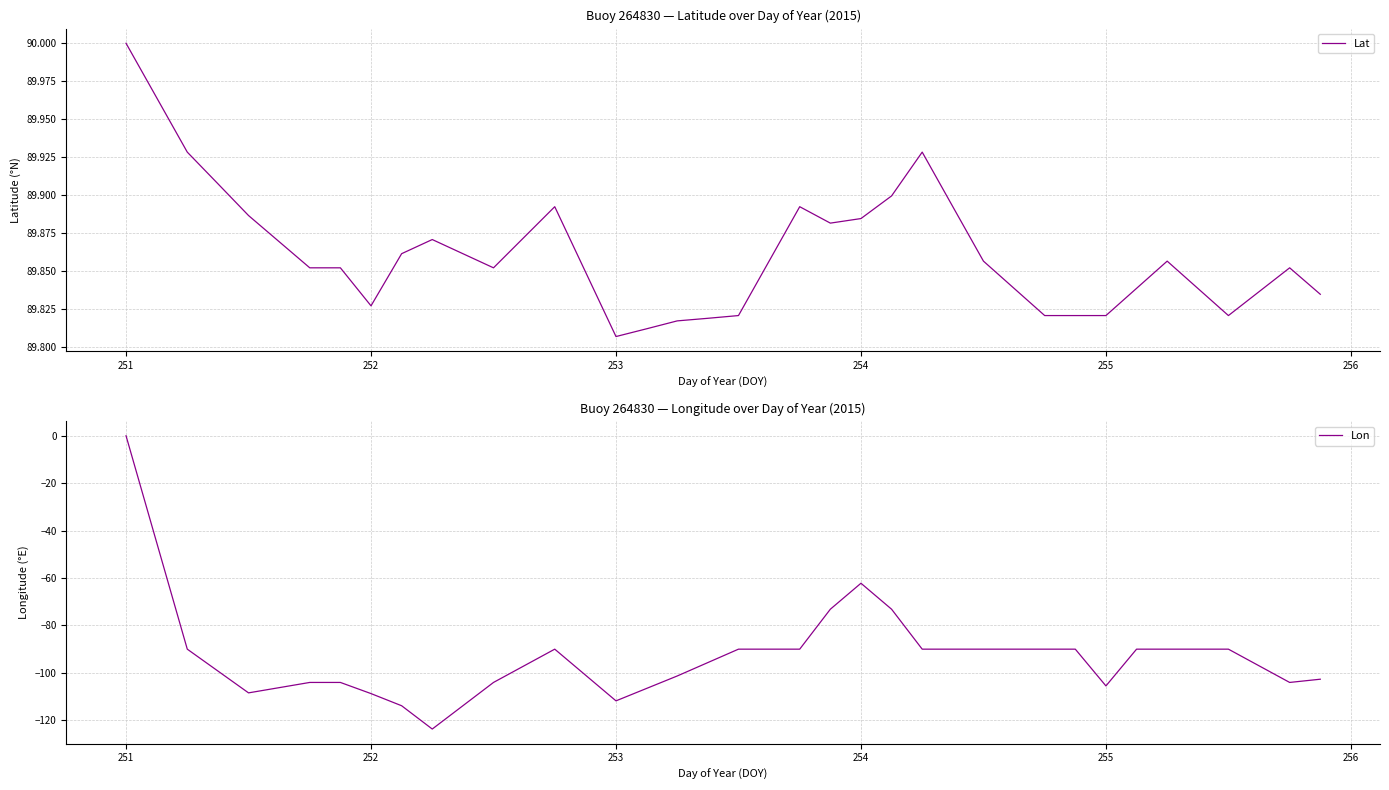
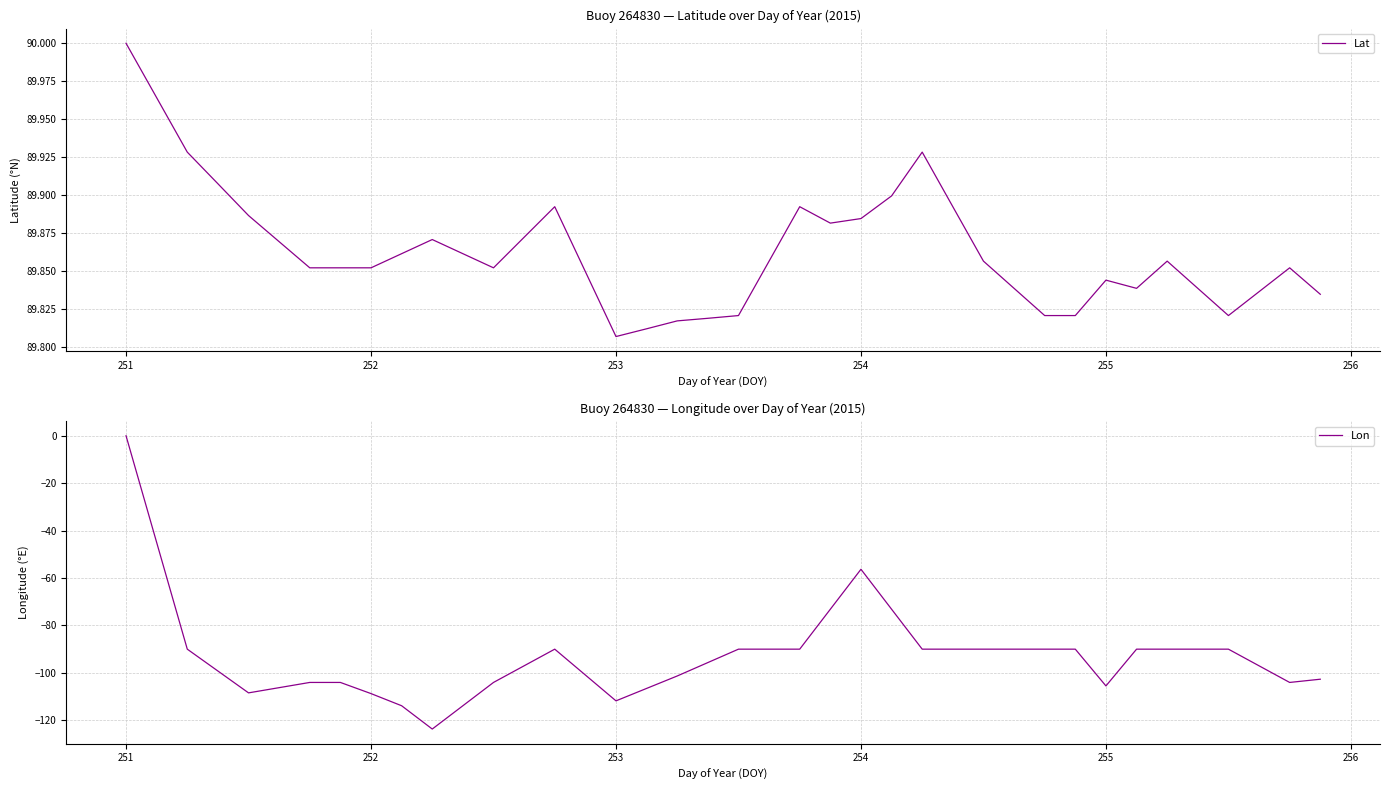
Buoy 264830 — Latitude over Day of Year (2015), 252: 89.827 -> 89.852
Buoy 264830 — Latitude over Day of Year (2015), 255: 89.821 -> 89.844
Buoy 264830 — Longitude over Day of Year (2015), 254: -62 -> -56
